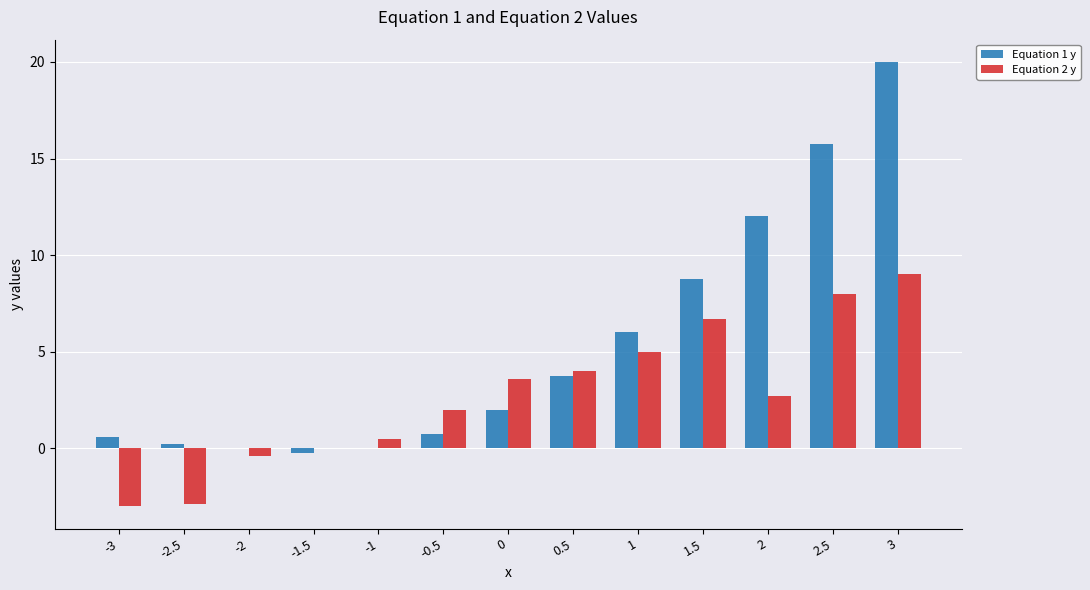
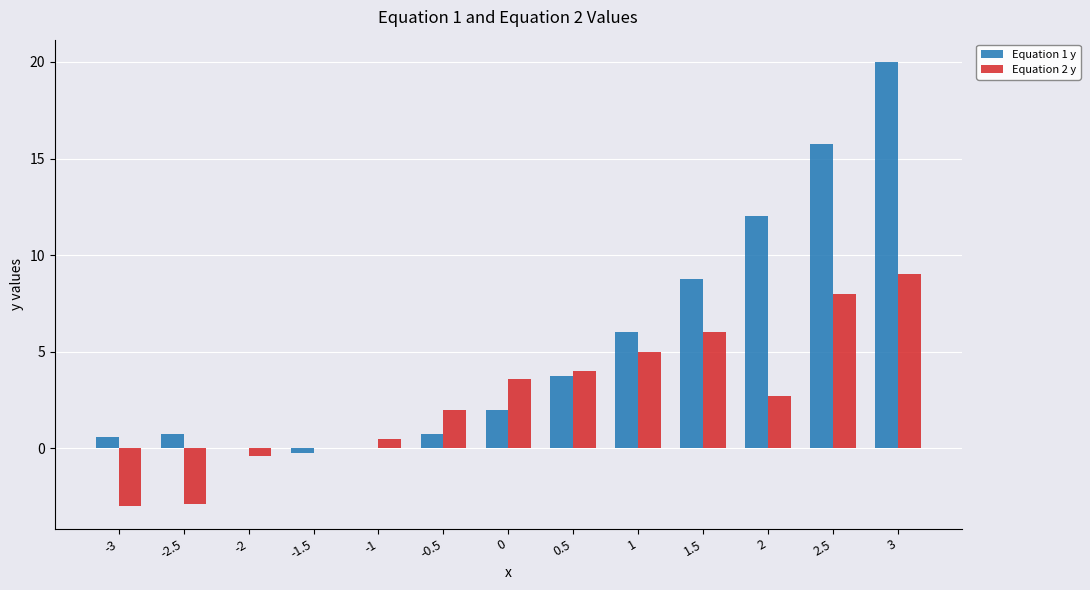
Equation 1 y, -2.5: 0.2 -> 0.8
Equation 2 y, 1.5: 6.7 -> 6.0
